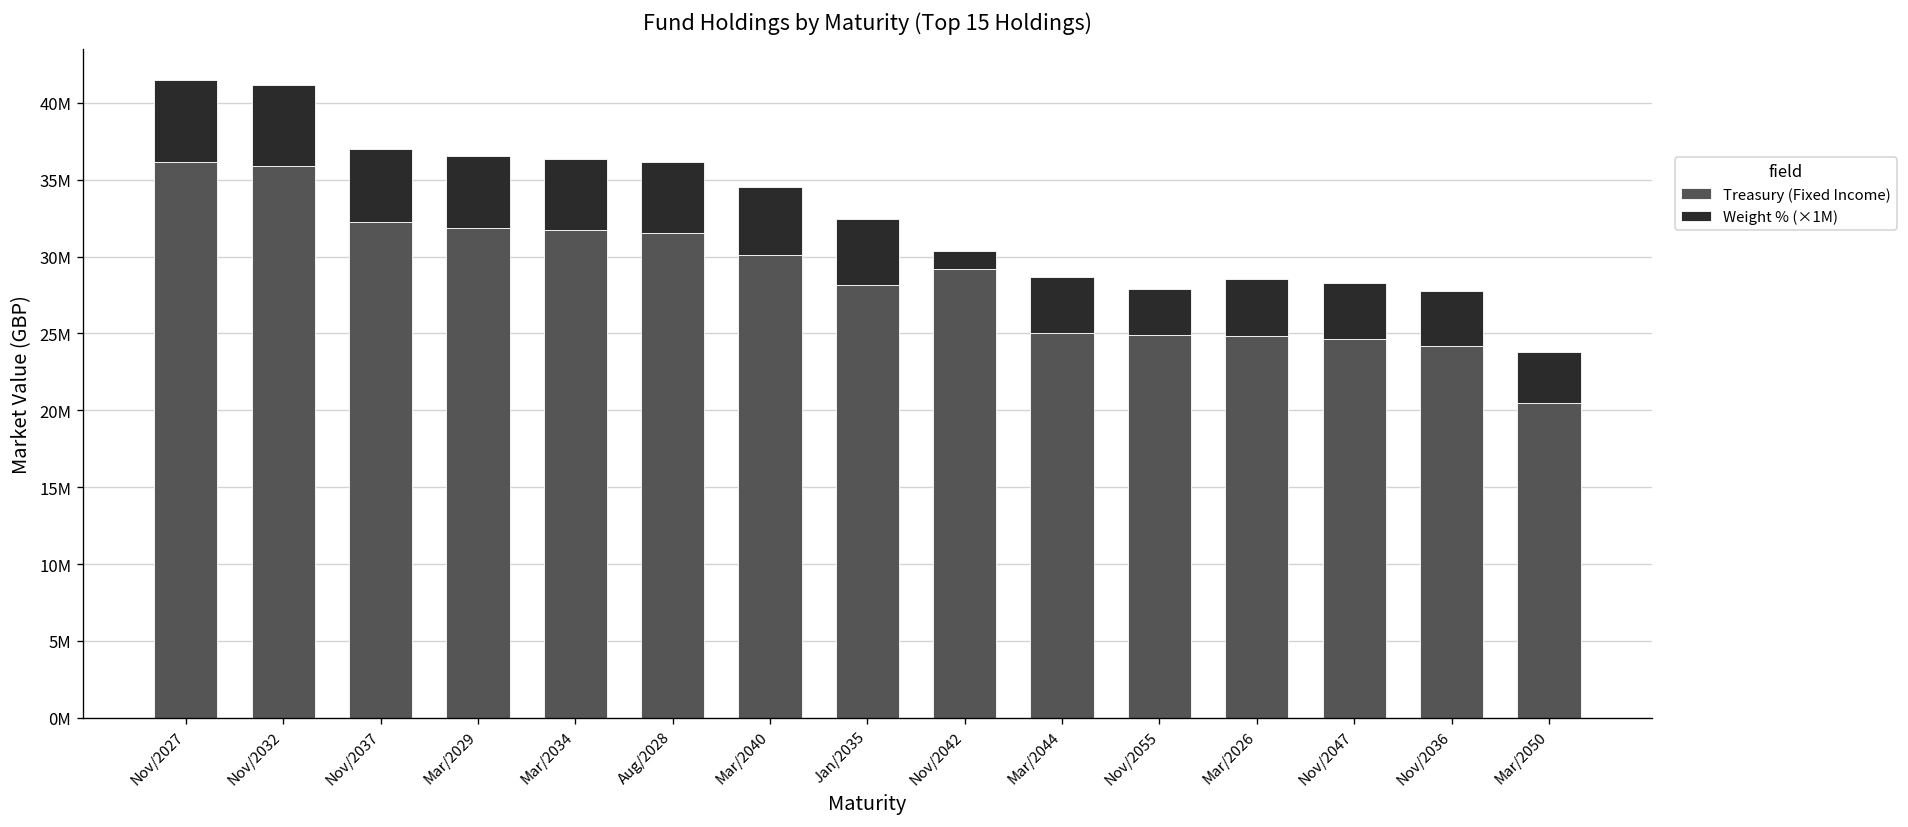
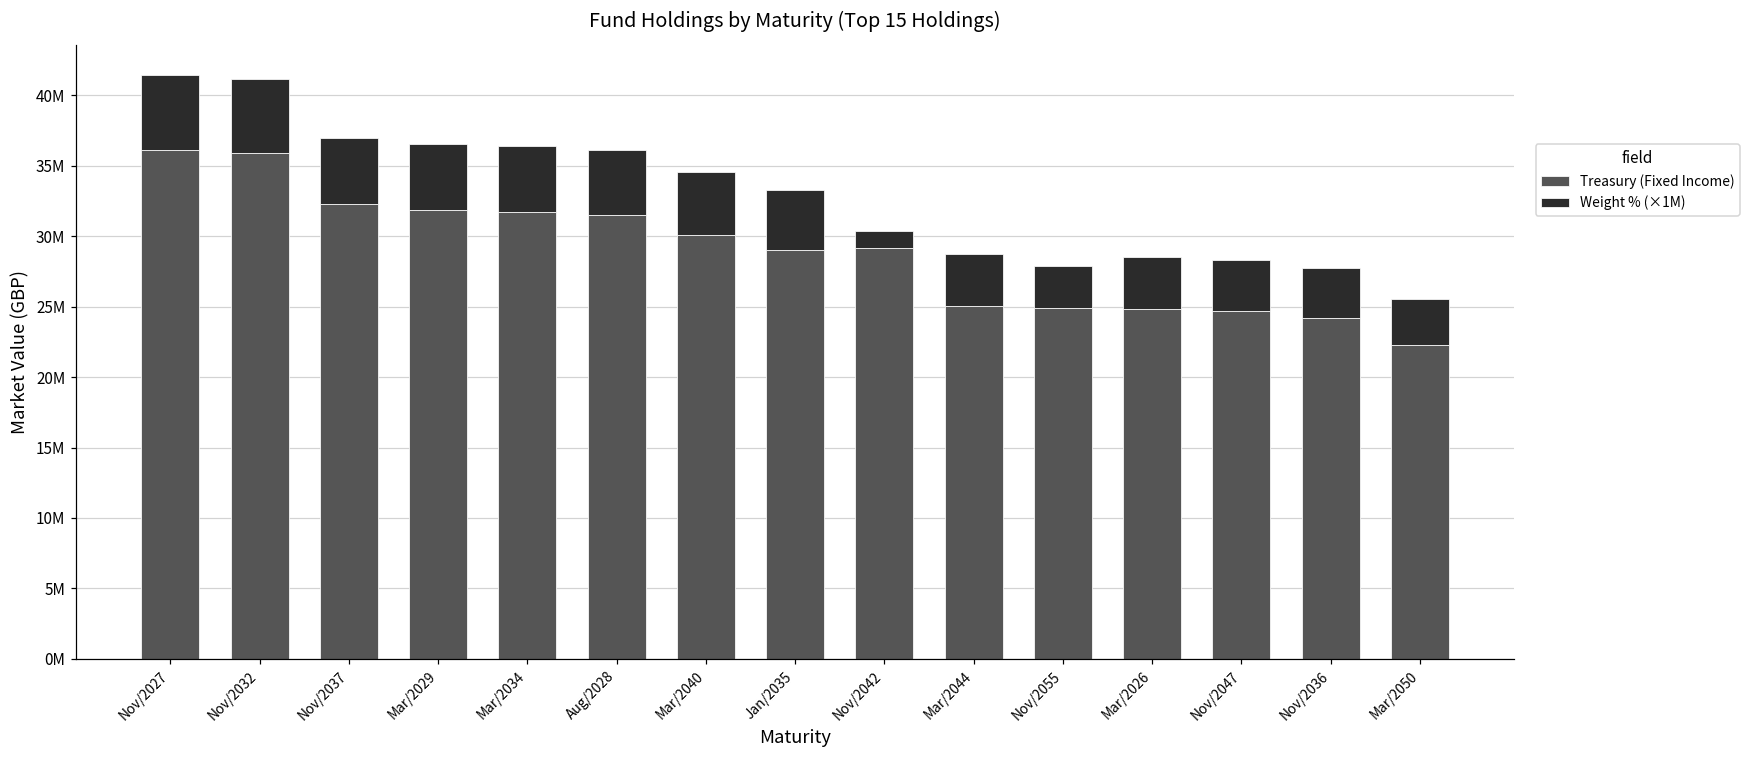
Treasury (Fixed Income), Jan/2035: 28100000 -> 29000000
Treasury (Fixed Income), Mar/2050: 20500000 -> 22300000
